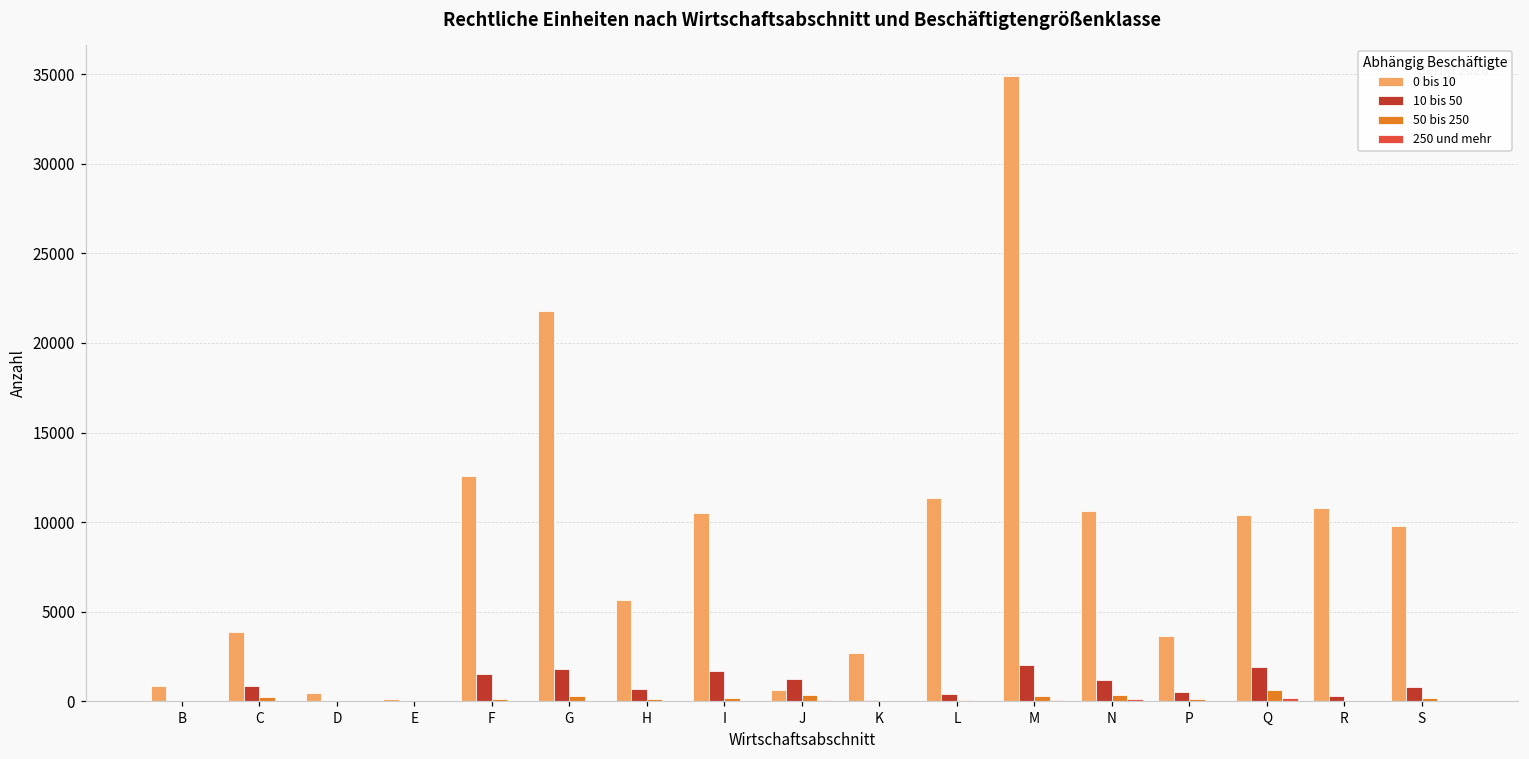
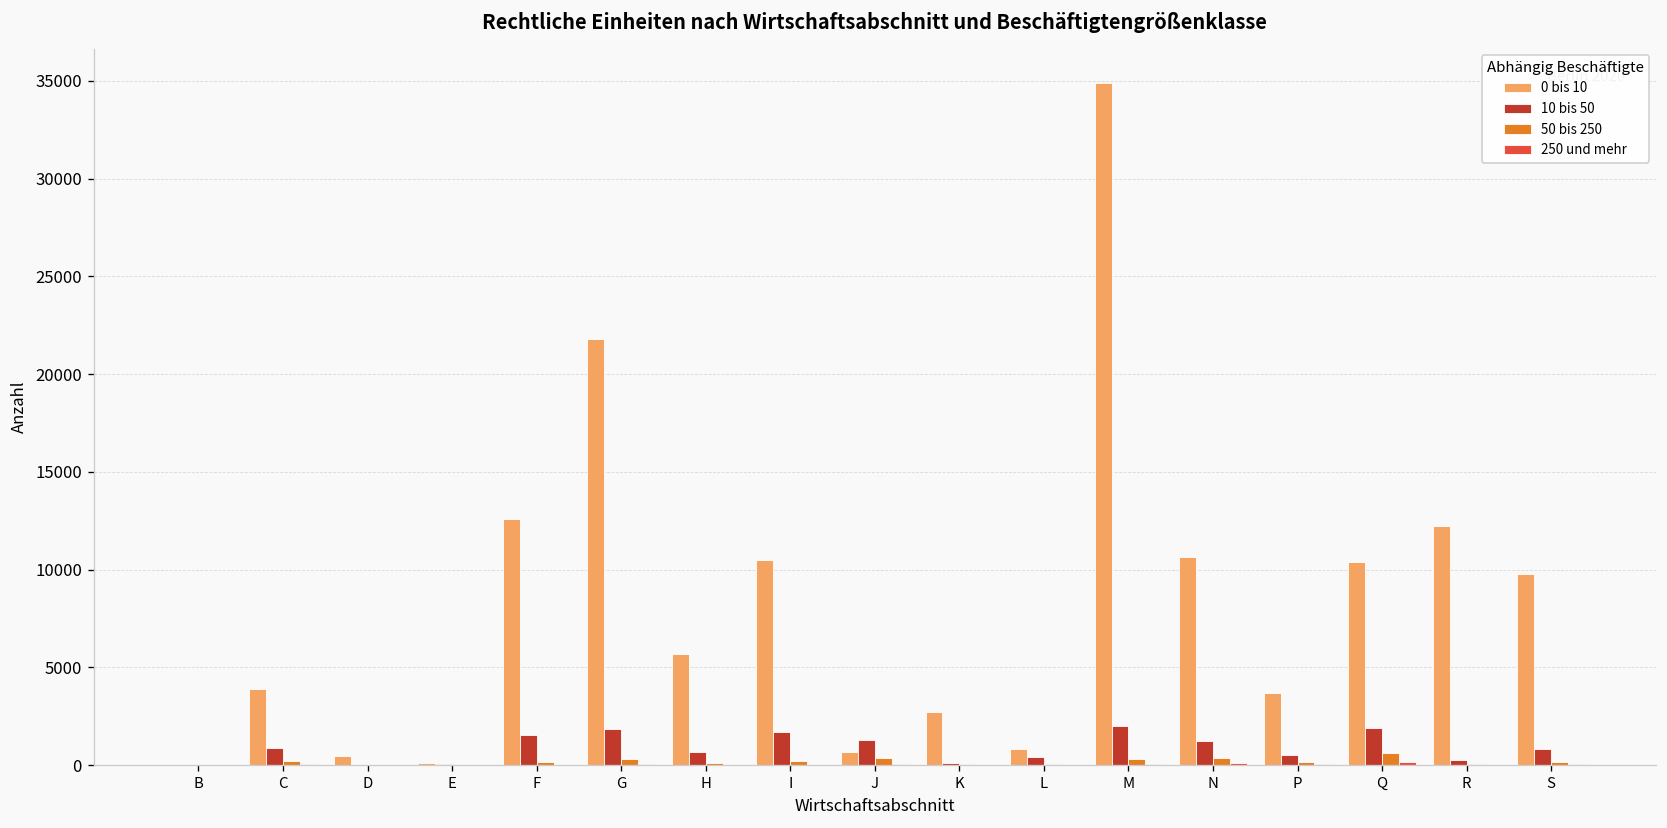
0 bis 10, B: 900 -> 0
0 bis 10, L: 11300 -> 800
0 bis 10, R: 10800 -> 12200
